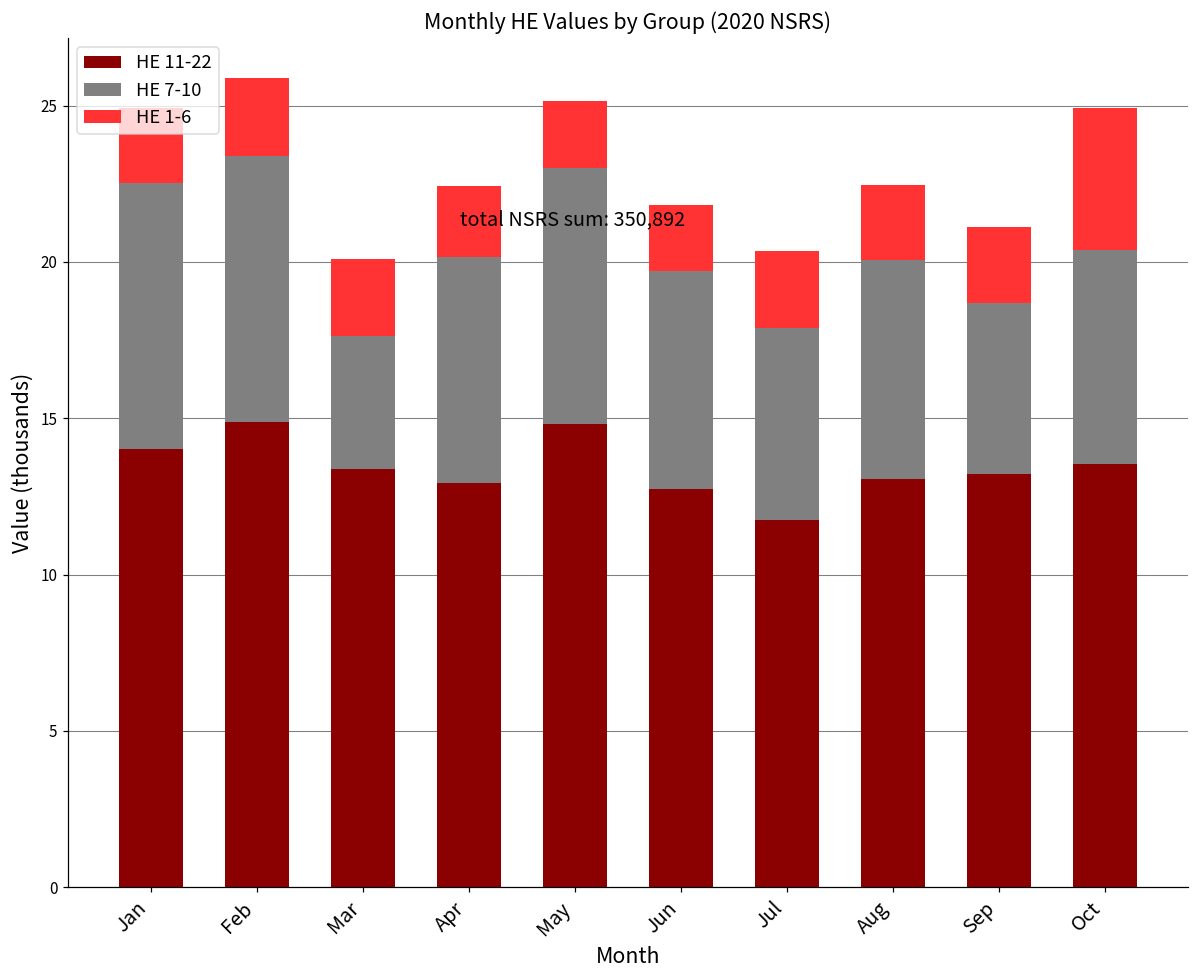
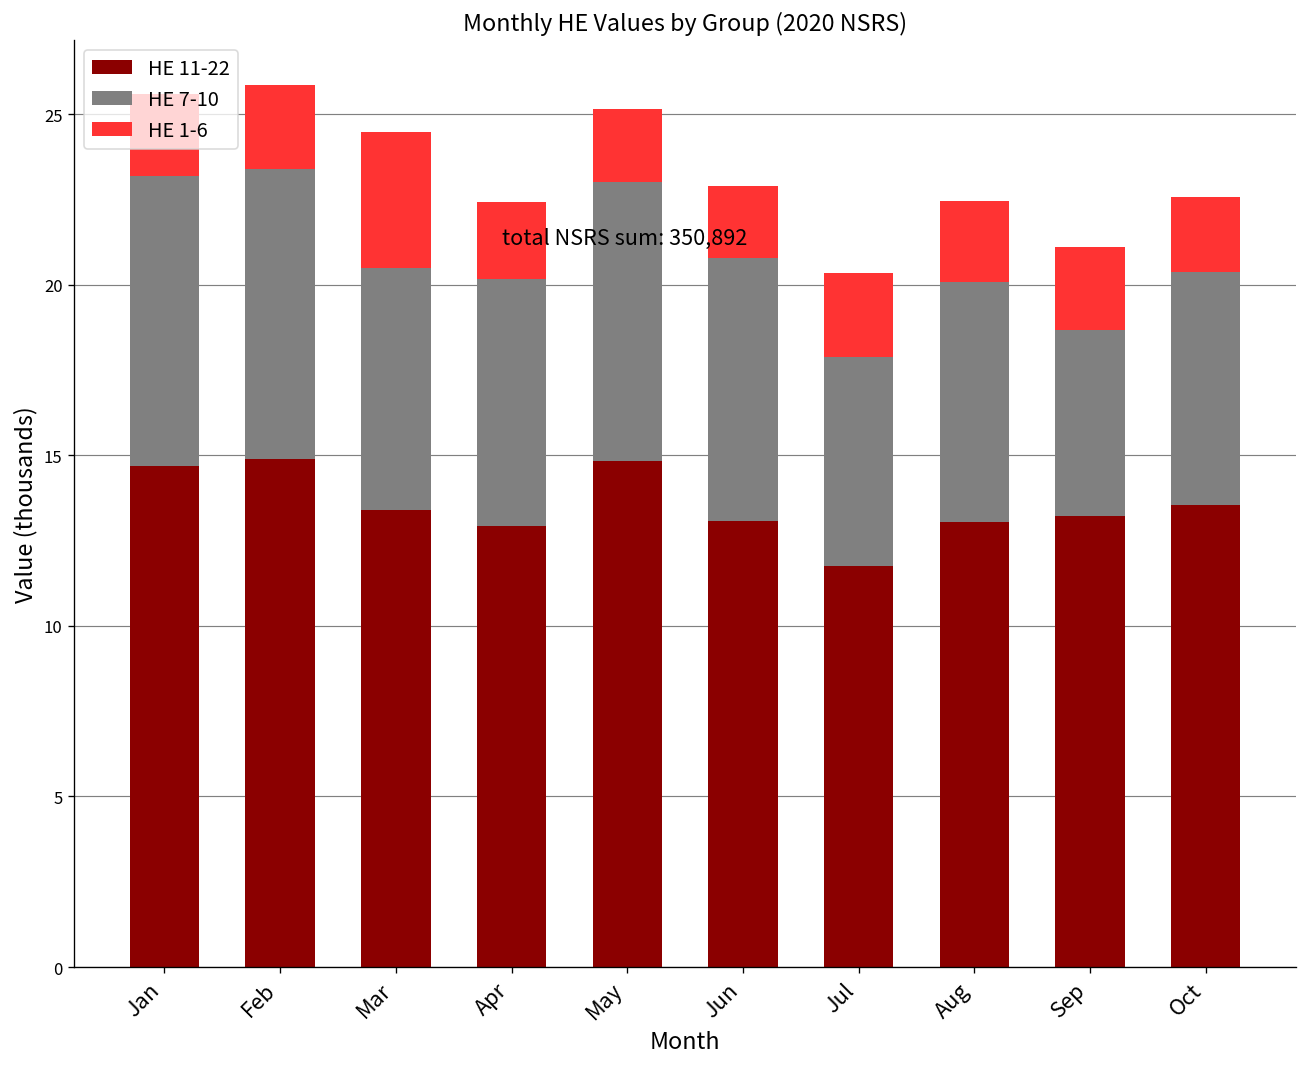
HE 11-22, Jan: 14.0 -> 14.7
HE 7-10, Mar: 4.3 -> 7.1
HE 1-6, Mar: 2.4 -> 4.0
HE 11-22, Jun: 12.8 -> 13.1
HE 7-10, Jun: 7.0 -> 7.7
HE 1-6, Oct: 4.5 -> 2.2
